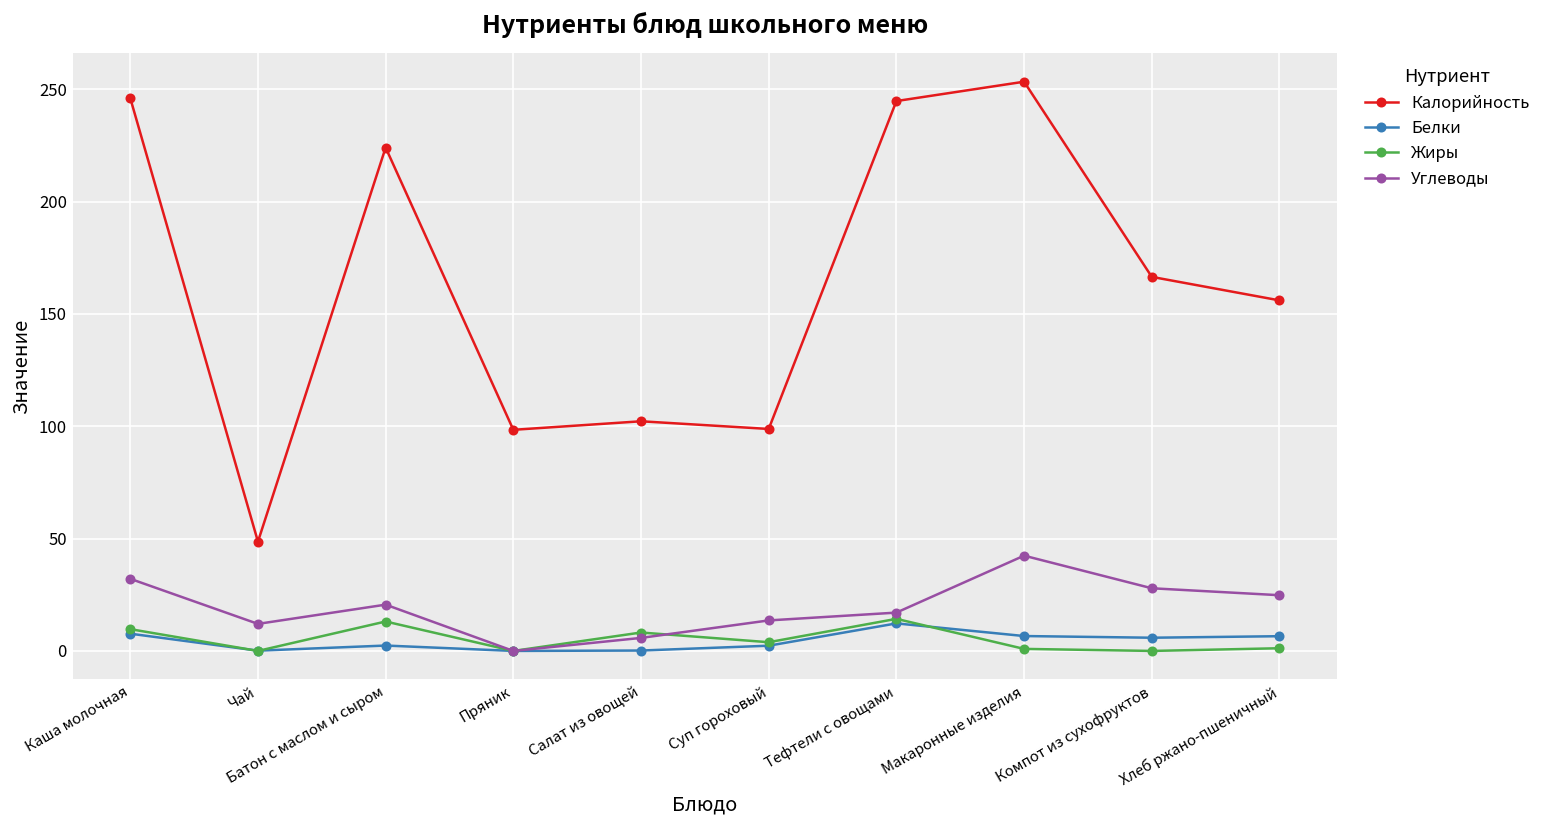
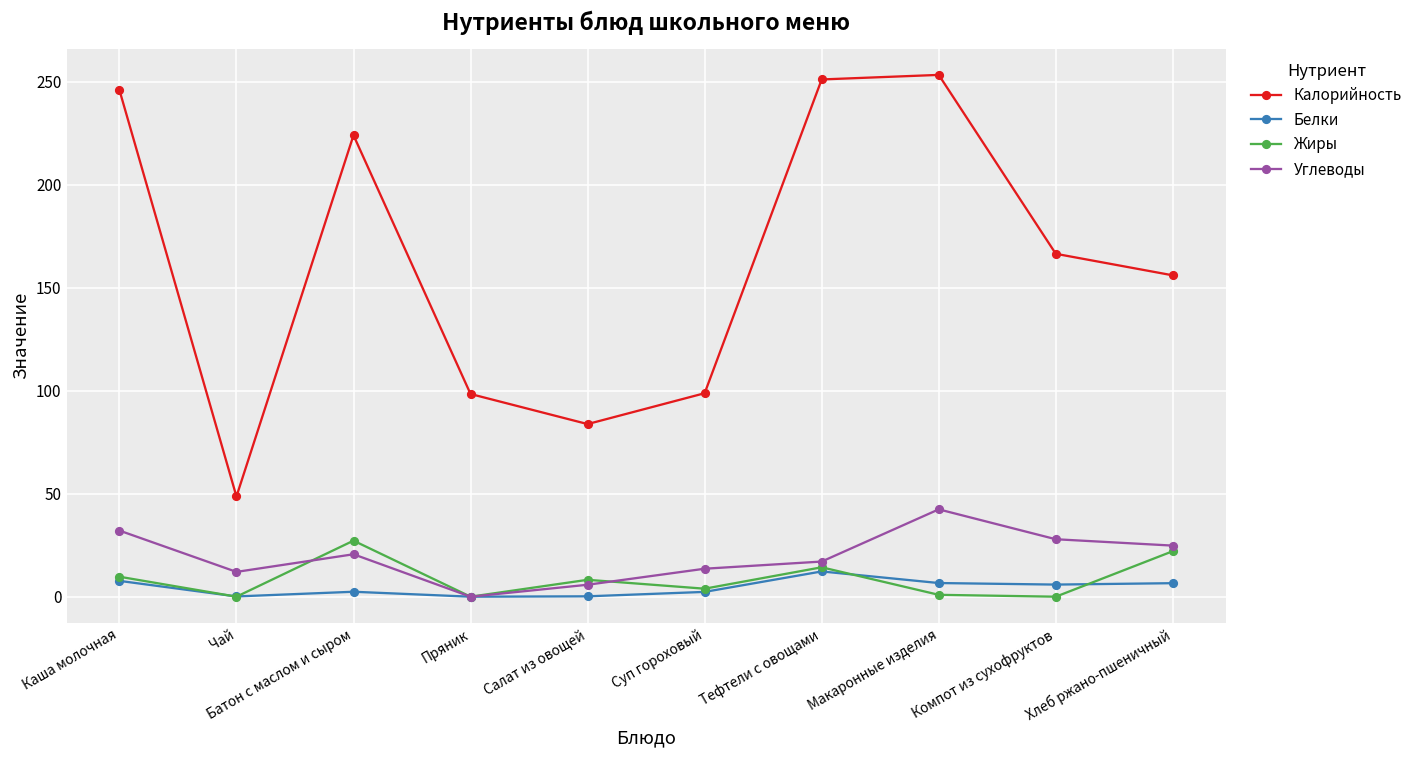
Жиры, Батон с маслом и сыром: 13 -> 27
Калорийность, Салат из овощей: 102 -> 84
Калорийность, Тефтели с овощами: 245 -> 251
Жиры, Хлеб ржано-пшеничный: 1 -> 22
